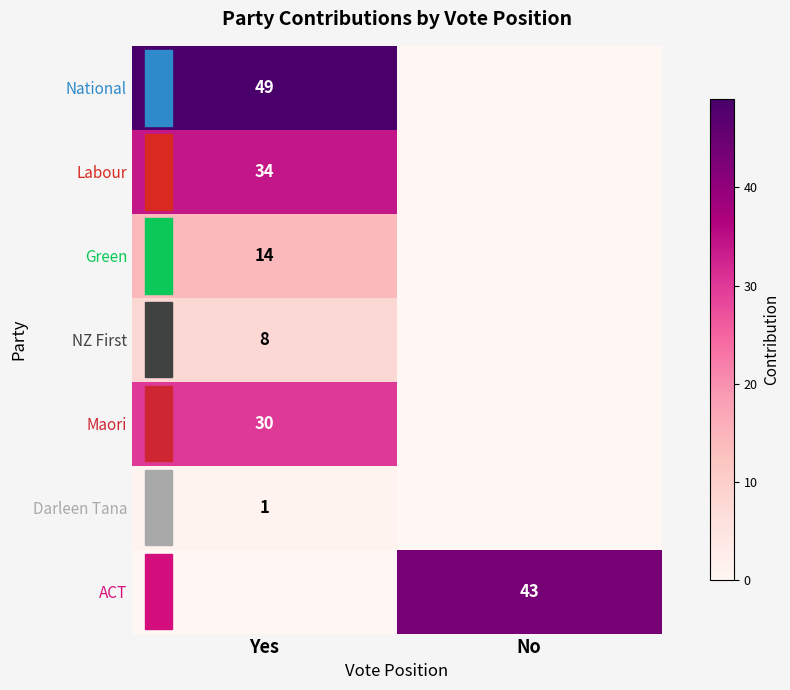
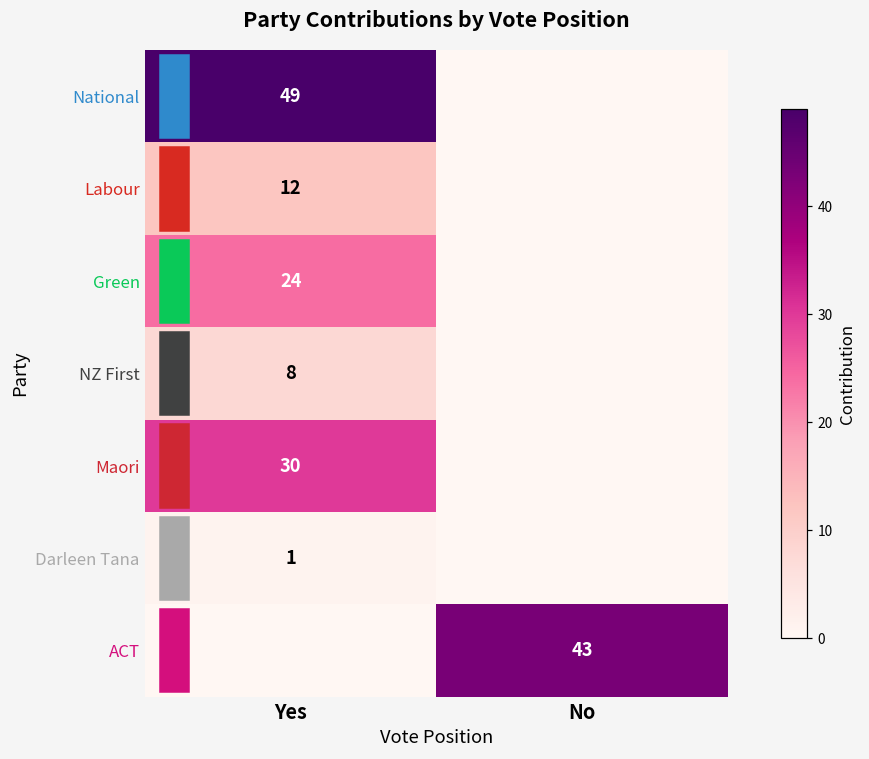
Labour, Yes: 34 -> 12
Green, Yes: 14 -> 24
